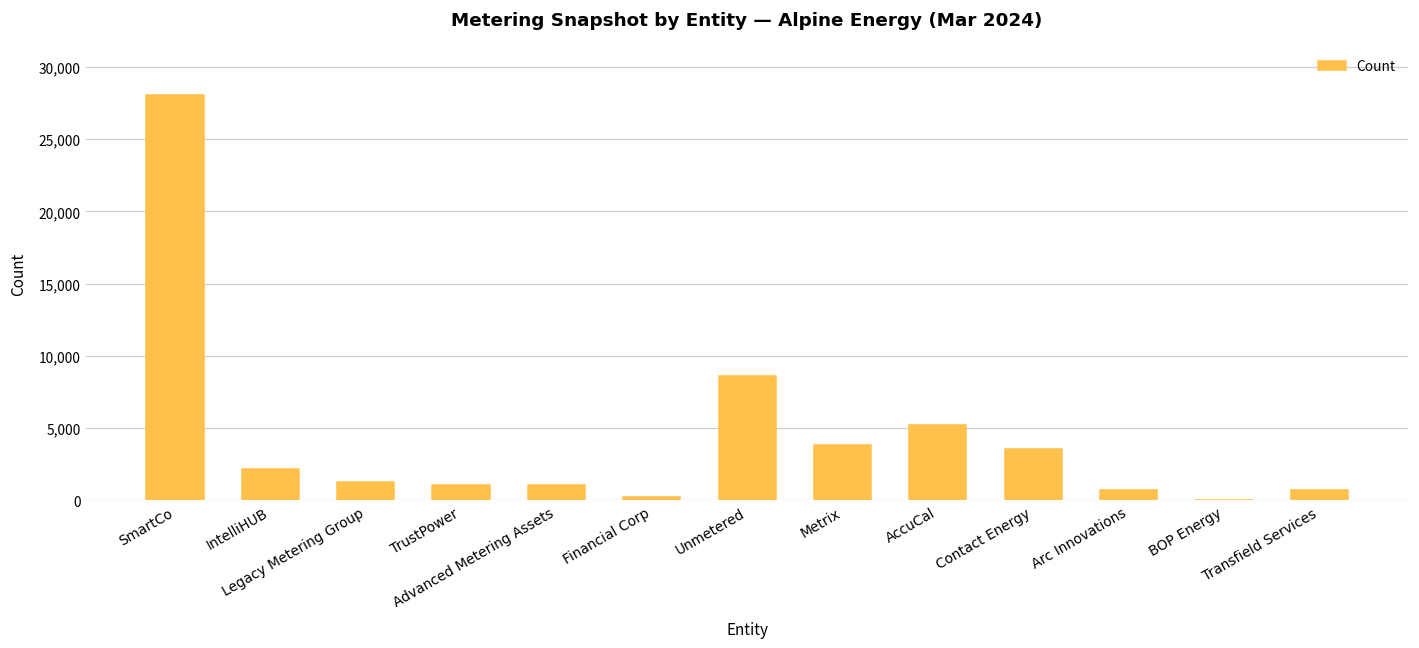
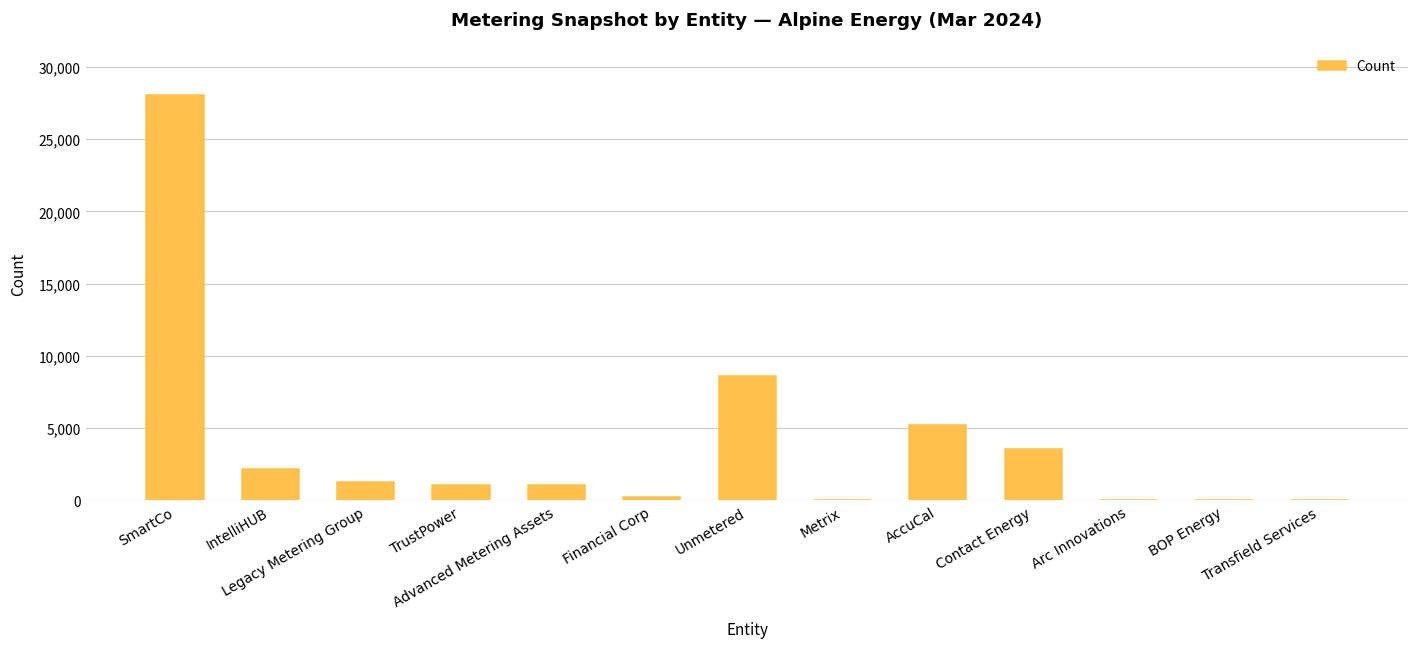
Metrix: 3,800 -> 0
Arc Innovations: 700 -> 0
Transfield Services: 700 -> 0
